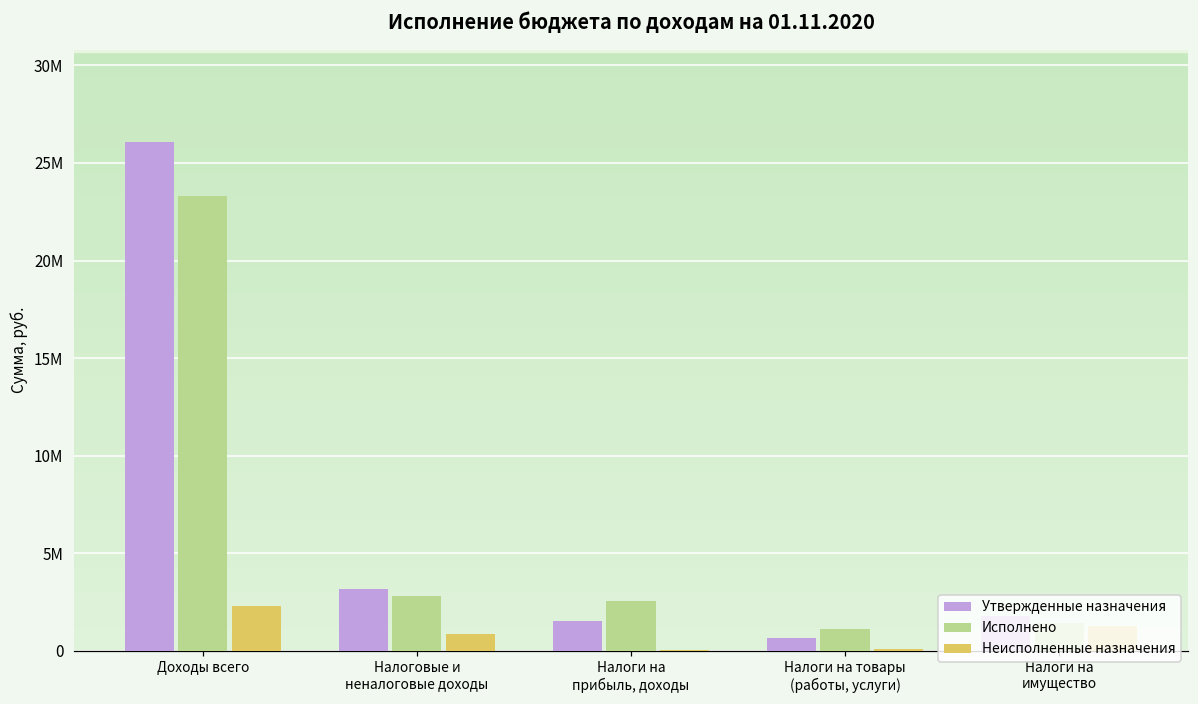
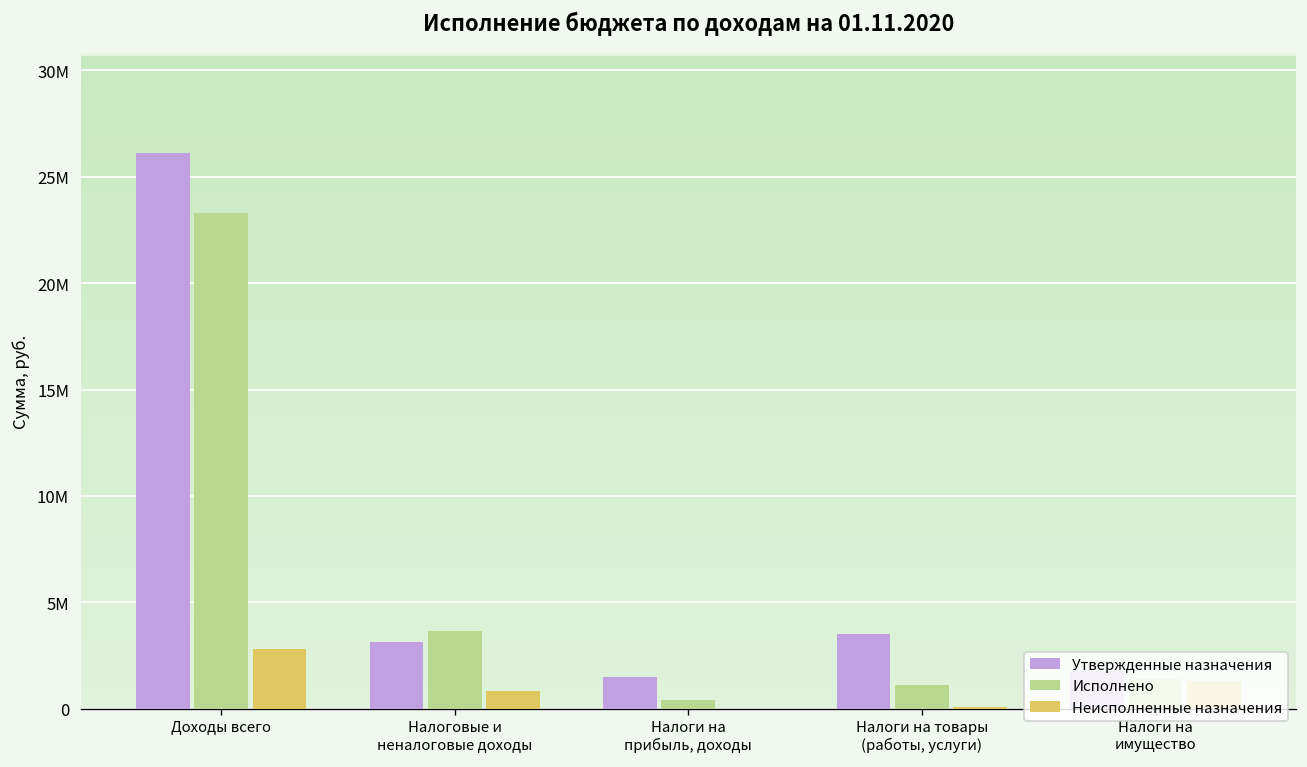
Неисполненные назначения, Доходы всего: 2300000 -> 2800000
Исполнено, Налоговые и неналоговые доходы: 2800000 -> 3600000
Исполнено, Налоги на прибыль, доходы: 2500000 -> 400000
Утвержденные назначения, Налоги на товары (работы, услуги): 700000 -> 3500000
